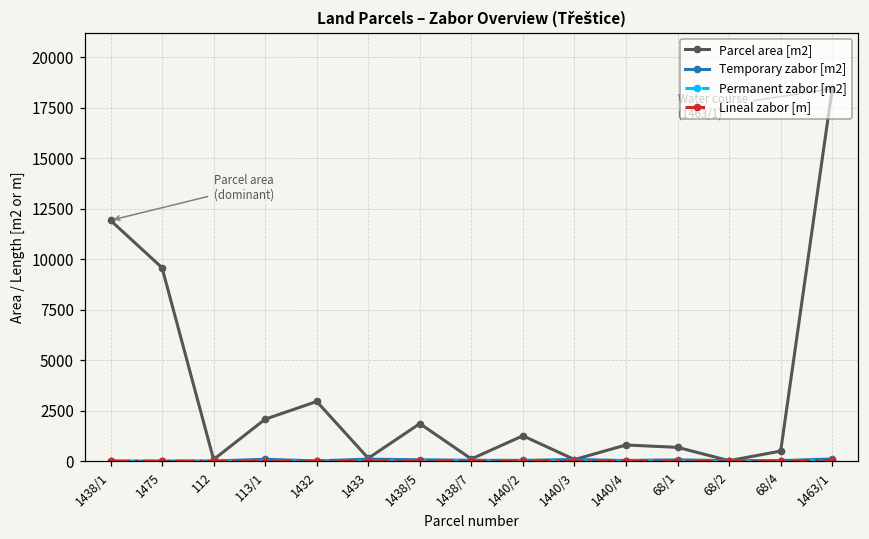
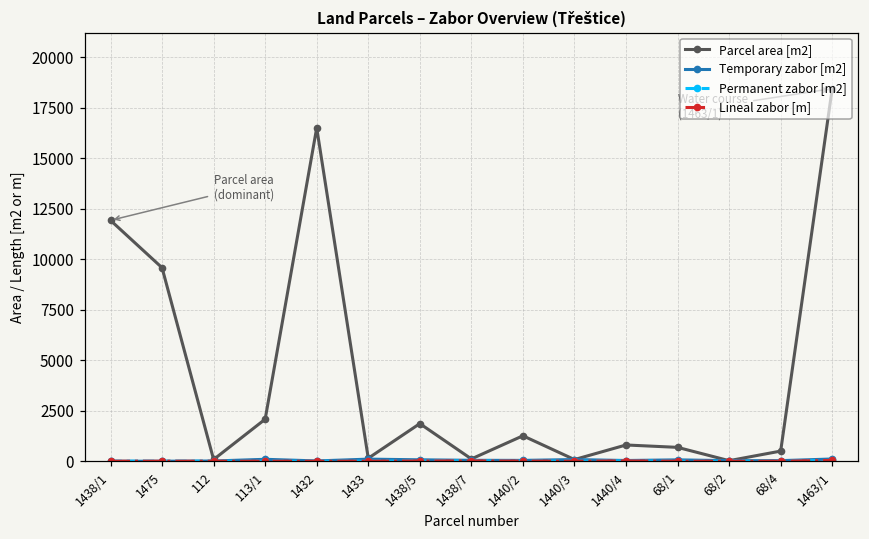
Parcel area [m2], 1432: 3000 -> 16500
